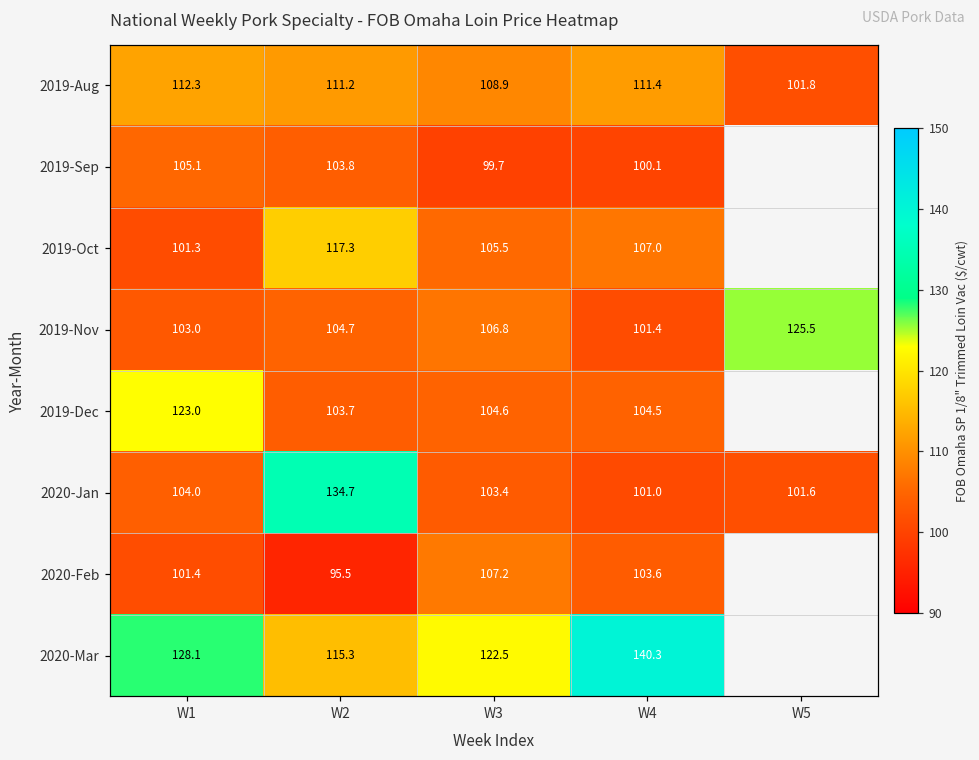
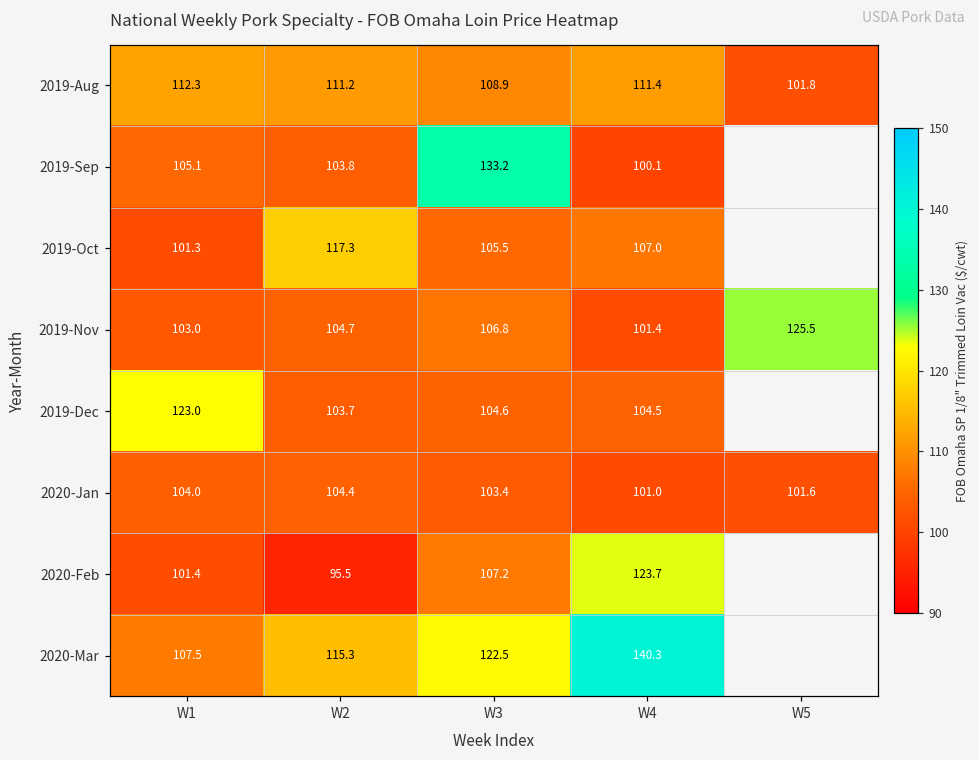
2019-Sep, W3: 99.7 -> 133.2
2020-Jan, W2: 134.7 -> 104.4
2020-Feb, W4: 103.6 -> 123.7
2020-Mar, W1: 128.1 -> 107.5
